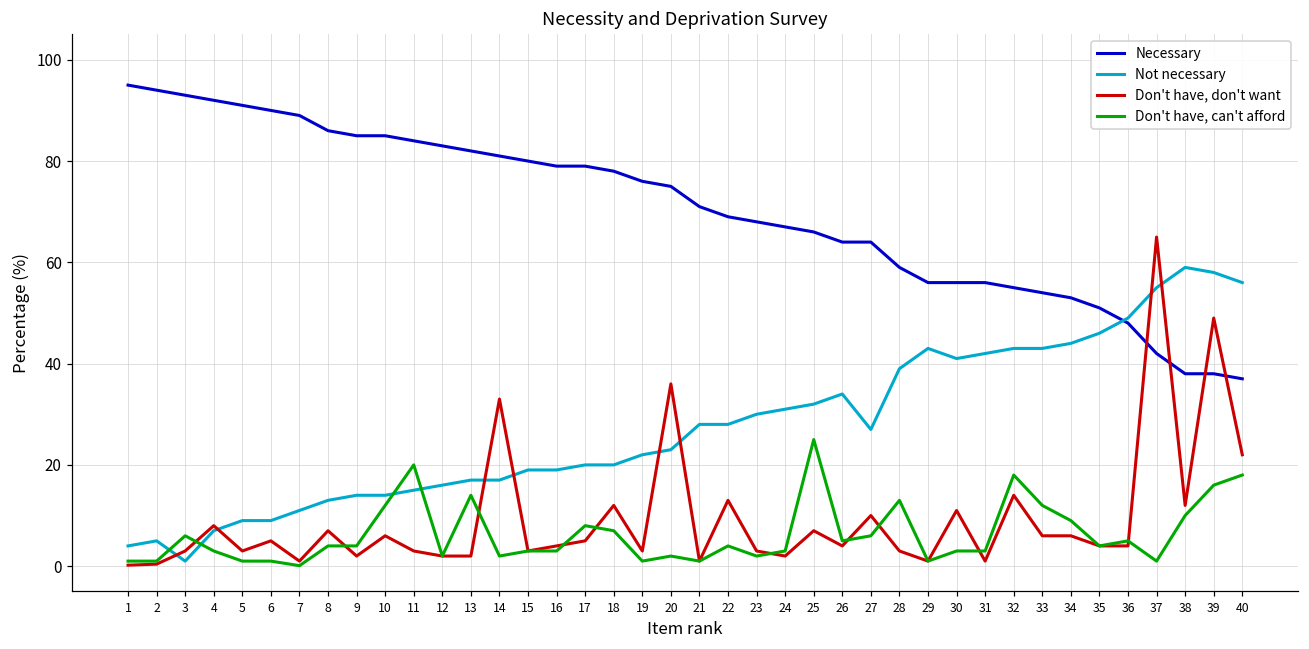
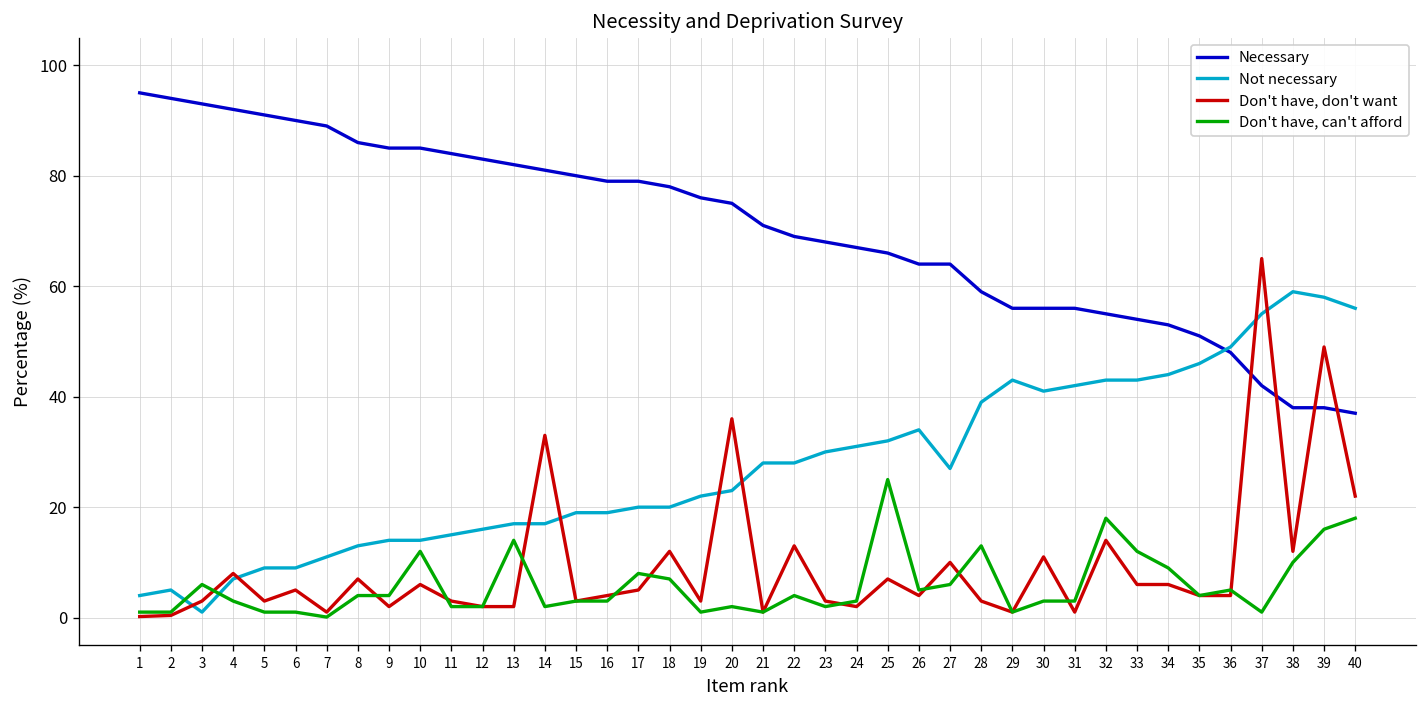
Don't have, can't afford, 11: 20 -> 2
